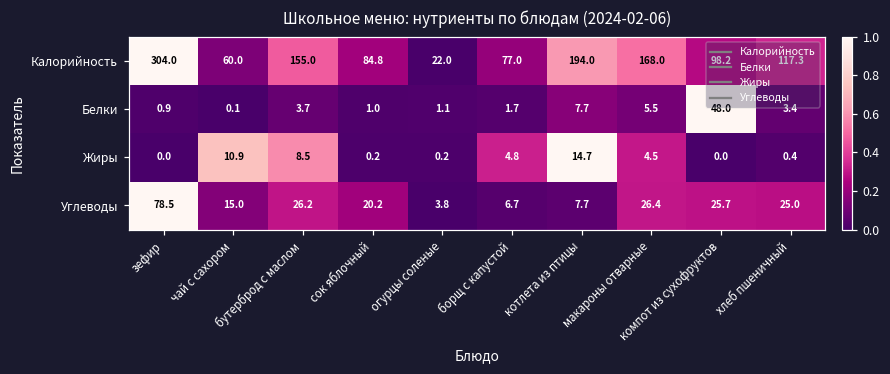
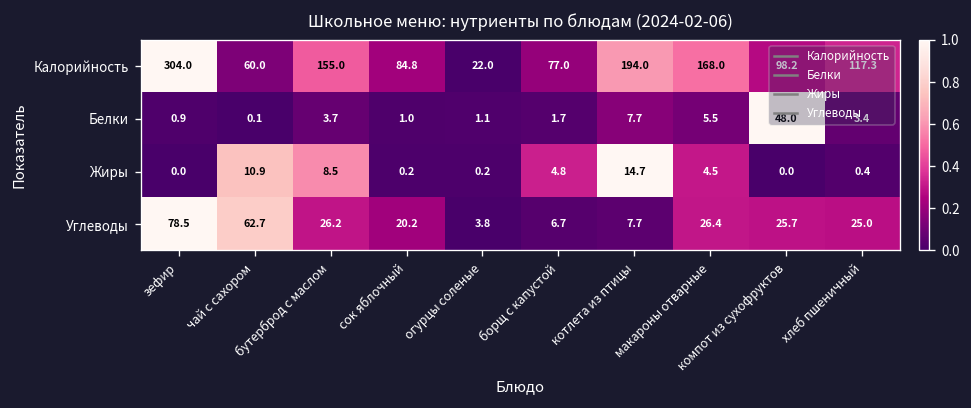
Углеводы, чай с сахором: 15.0 -> 62.7
